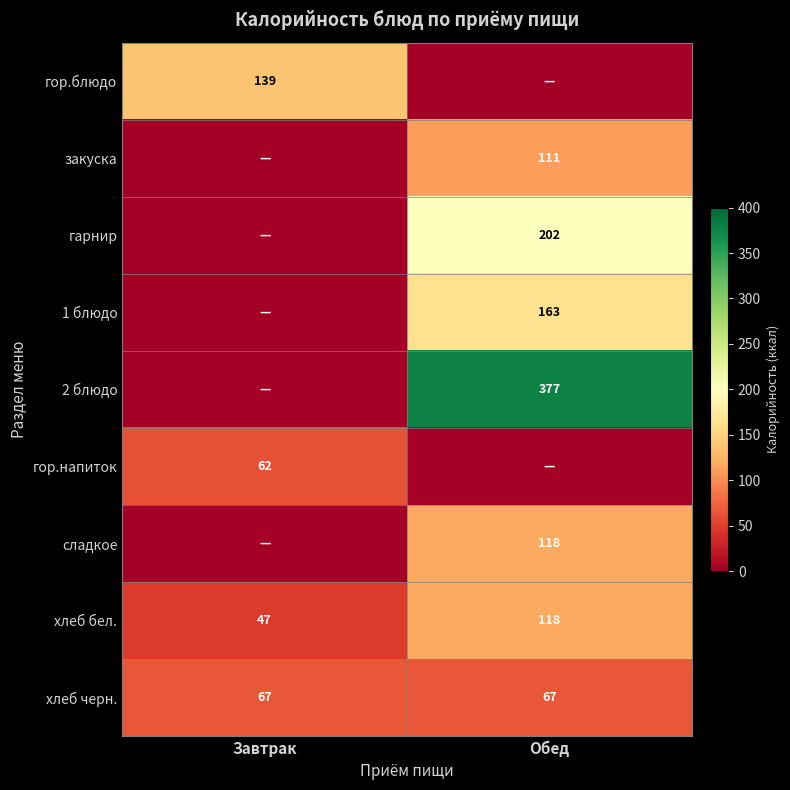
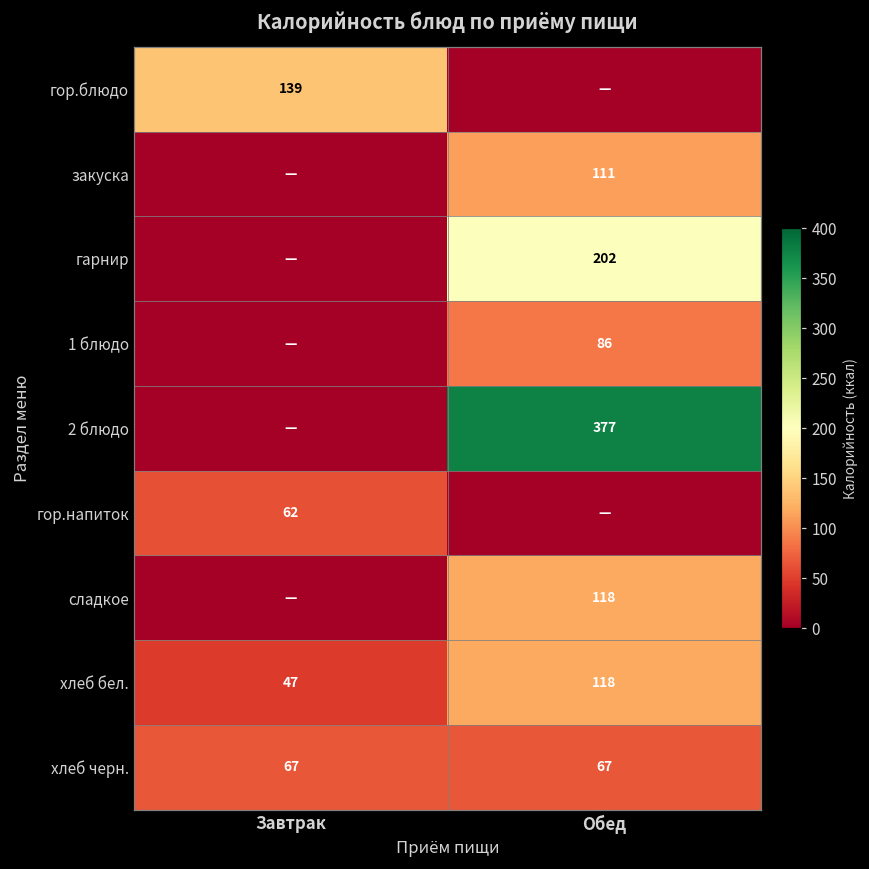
1 блюдо, Обед: 163 -> 86
